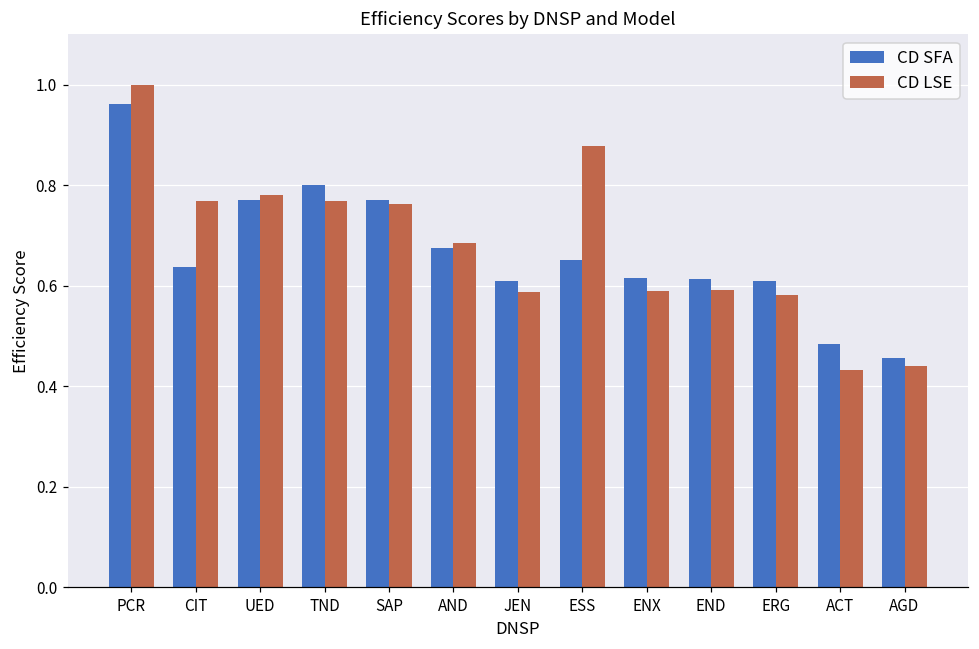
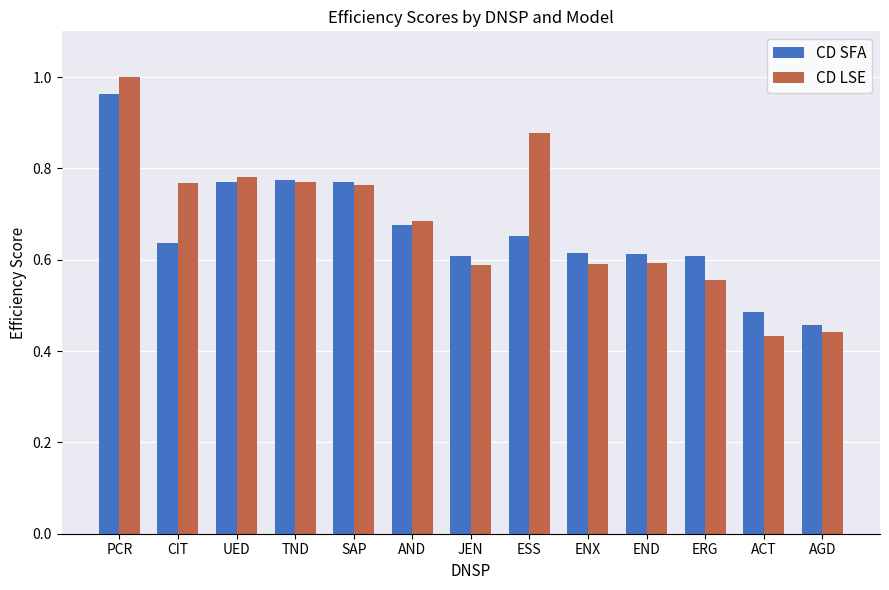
CD SFA, TND: 0.80 -> 0.78
CD LSE, ERG: 0.58 -> 0.55
